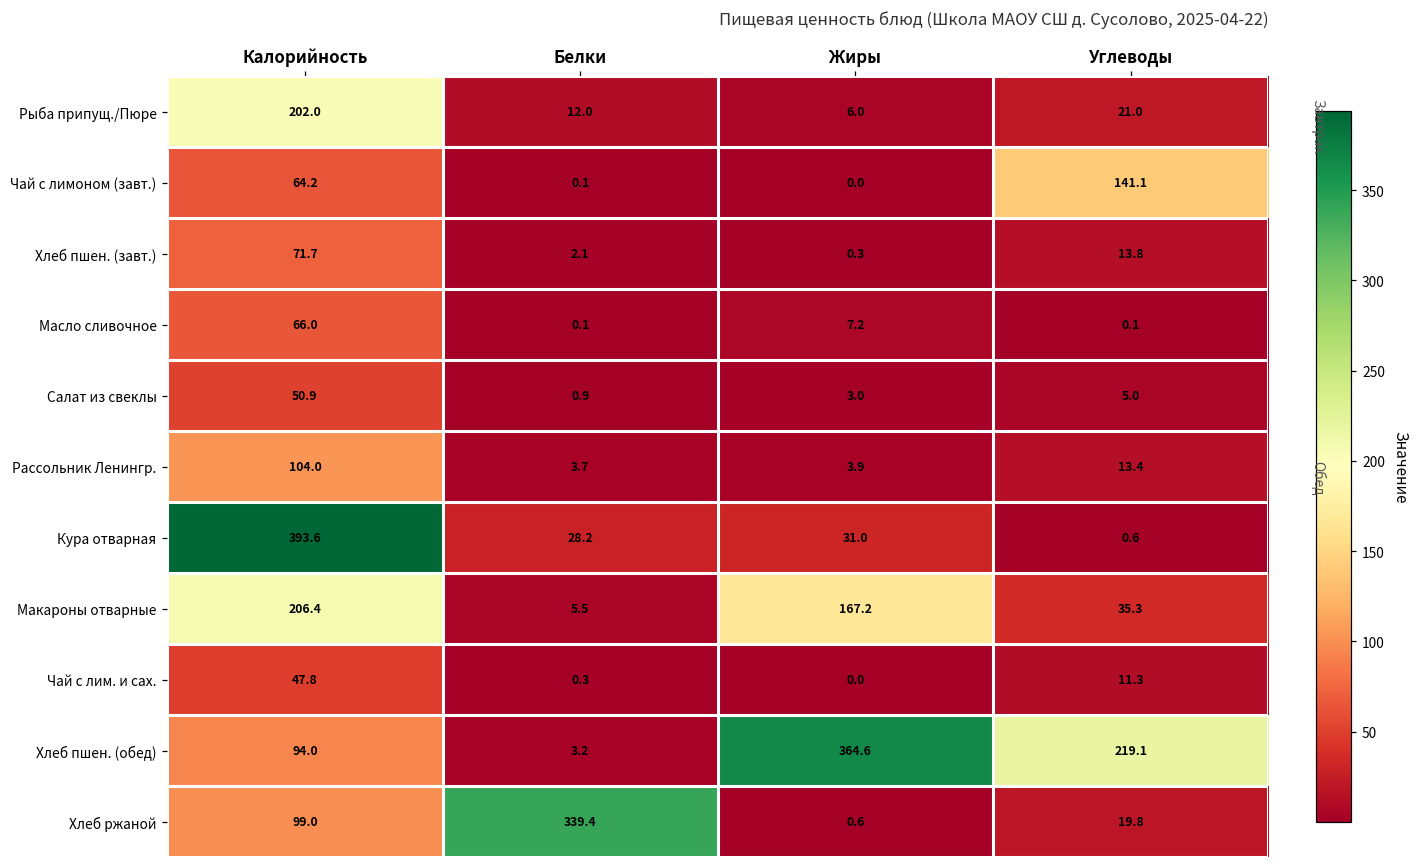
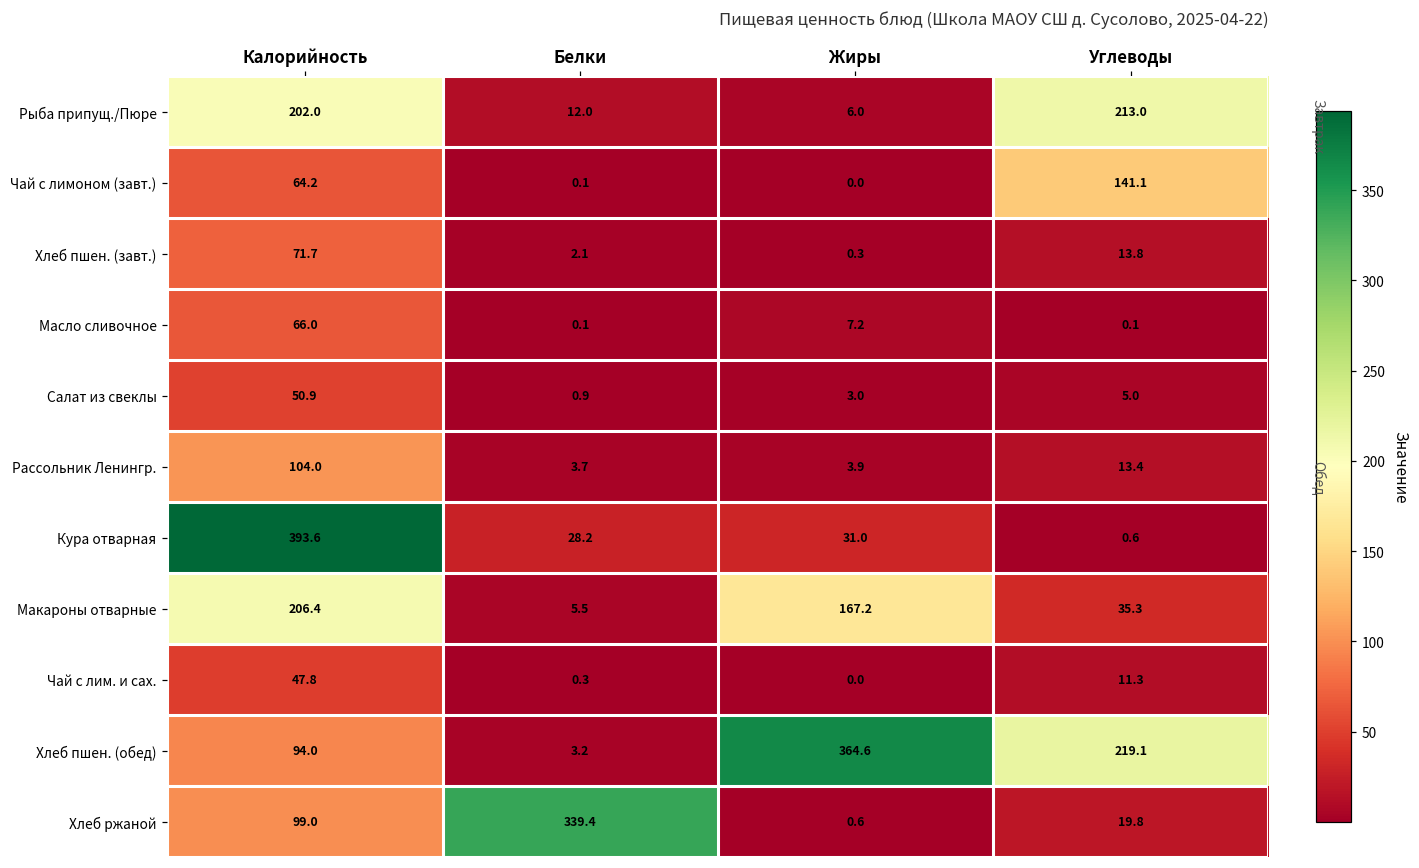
Рыба припущ./Пюре, Углеводы: 21.0 -> 213.0
